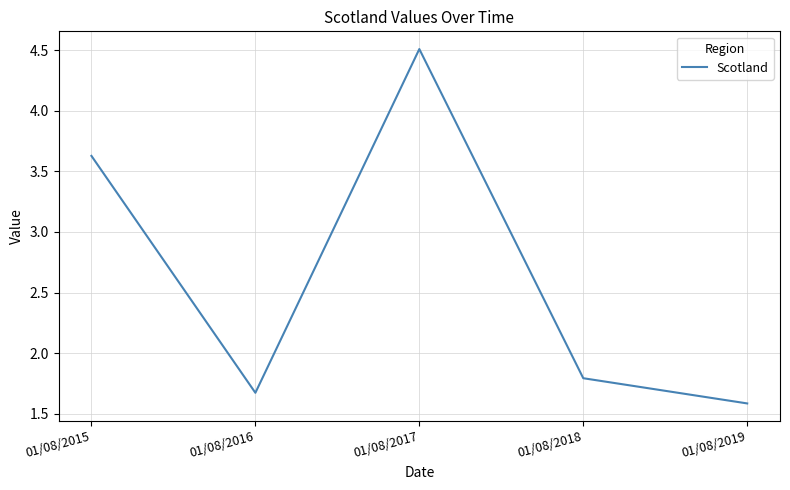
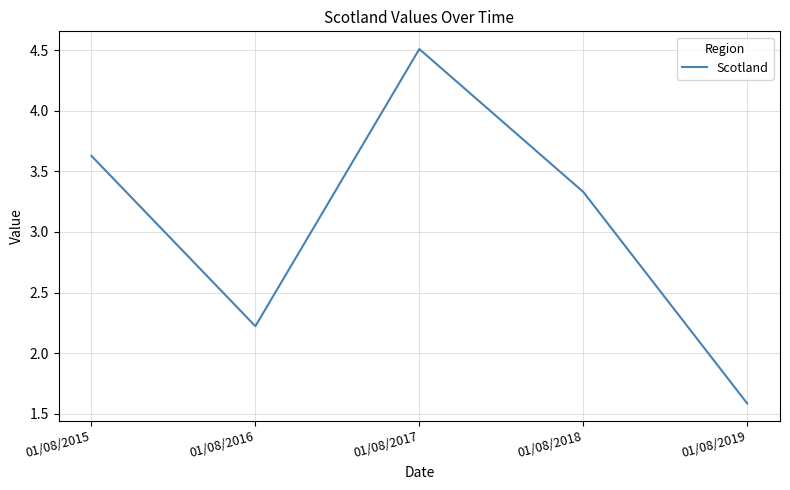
01/08/2016: 1.67 -> 2.22
01/08/2018: 1.79 -> 3.33
